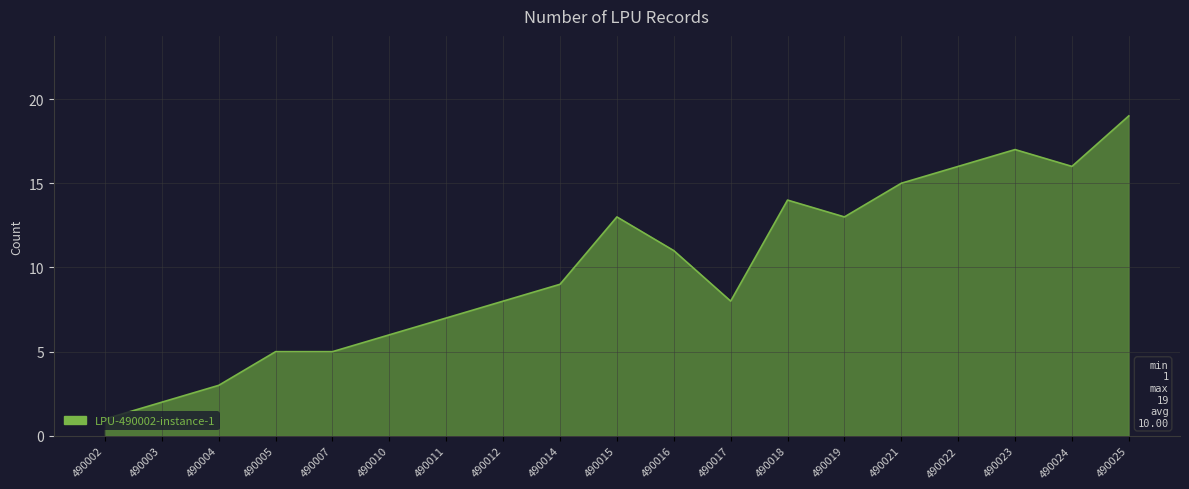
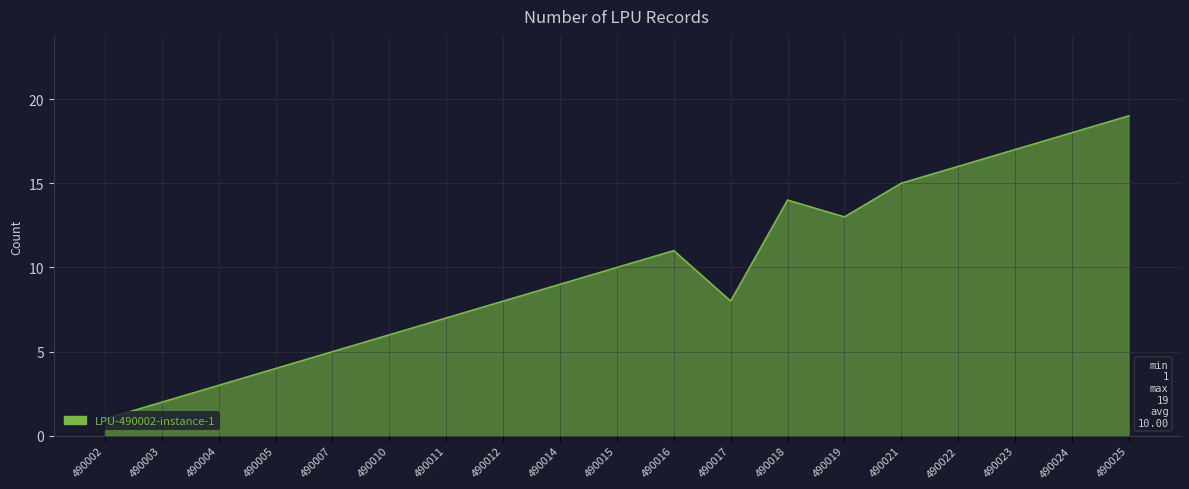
490005: 5 -> 4
490015: 13 -> 10
490024: 16 -> 18
